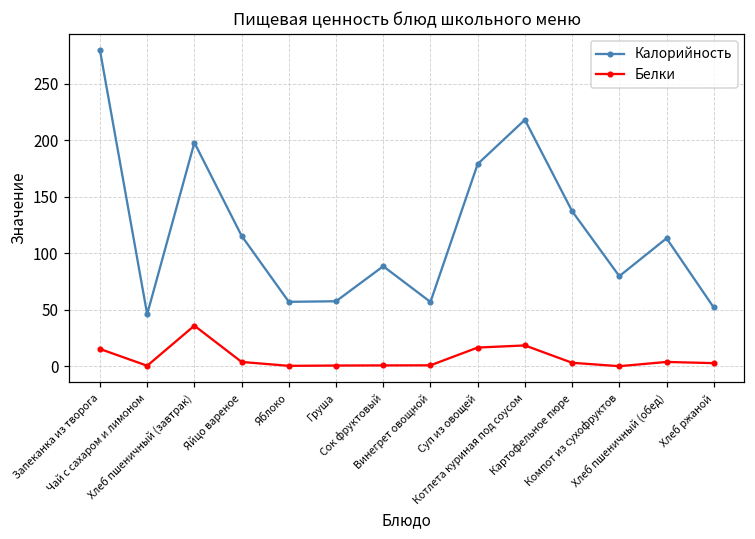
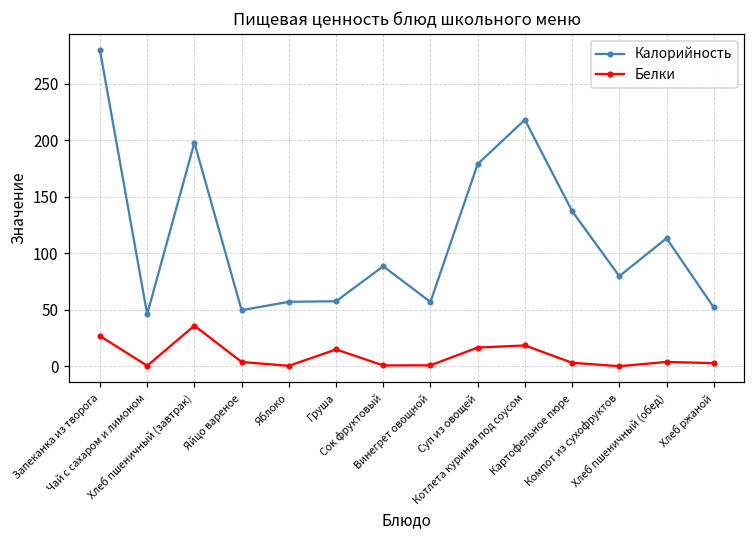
Белки, Запеканка из творога: 15 -> 27
Калорийность, Яйцо вареное: 115 -> 50
Белки, Груша: 1 -> 15
